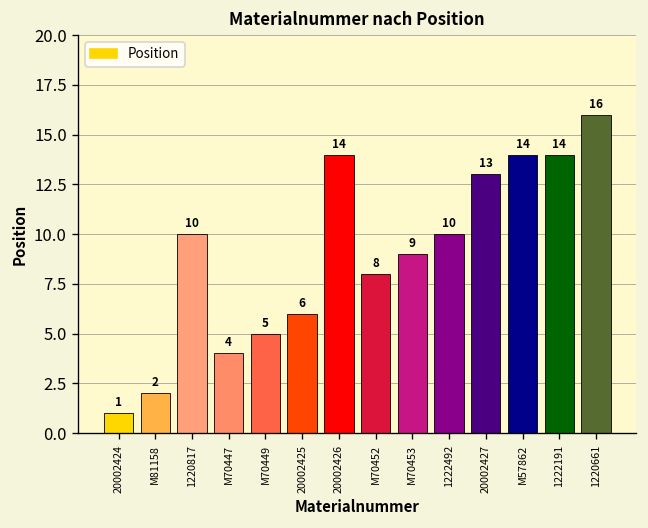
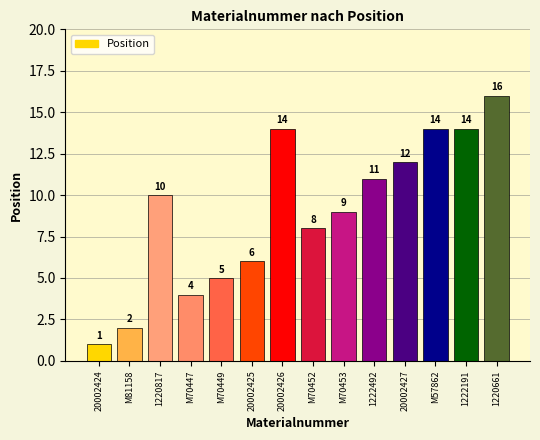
1222492: 10 -> 11
20002427: 13 -> 12
